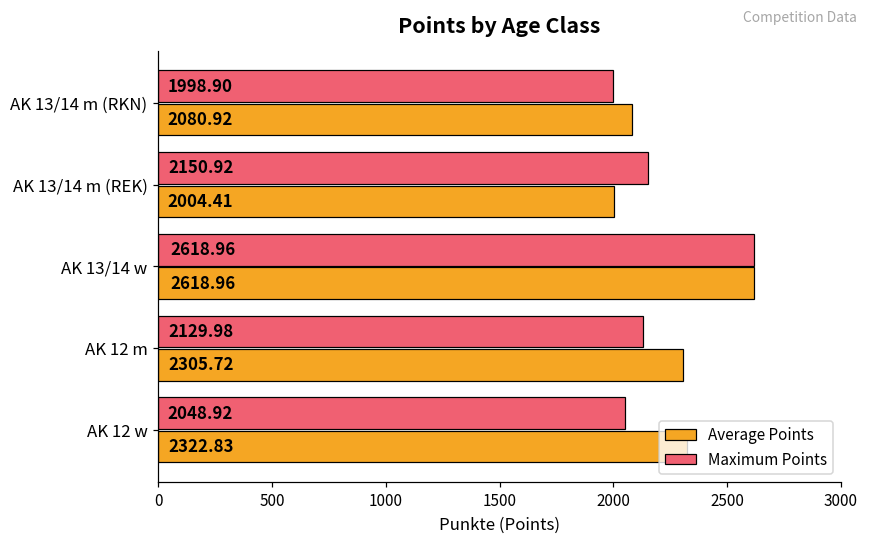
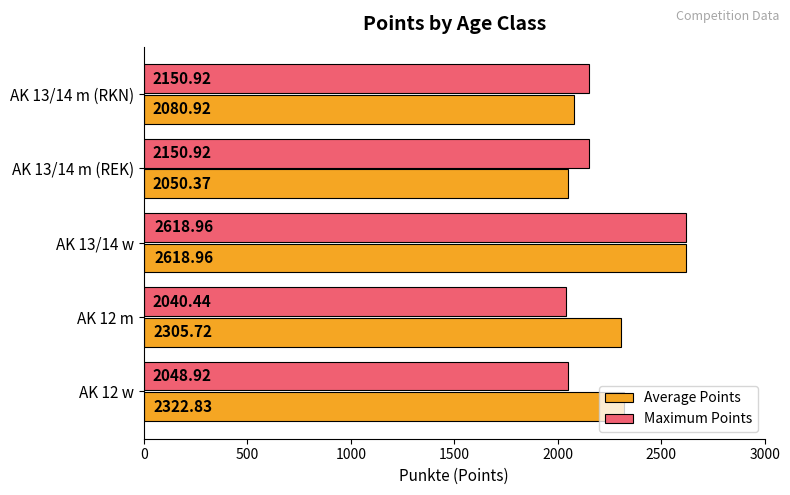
Maximum Points, AK 13/14 m (RKN): 1998.90 -> 2150.92
Average Points, AK 13/14 m (REK): 2004.41 -> 2050.37
Maximum Points, AK 12 m: 2129.98 -> 2040.44
